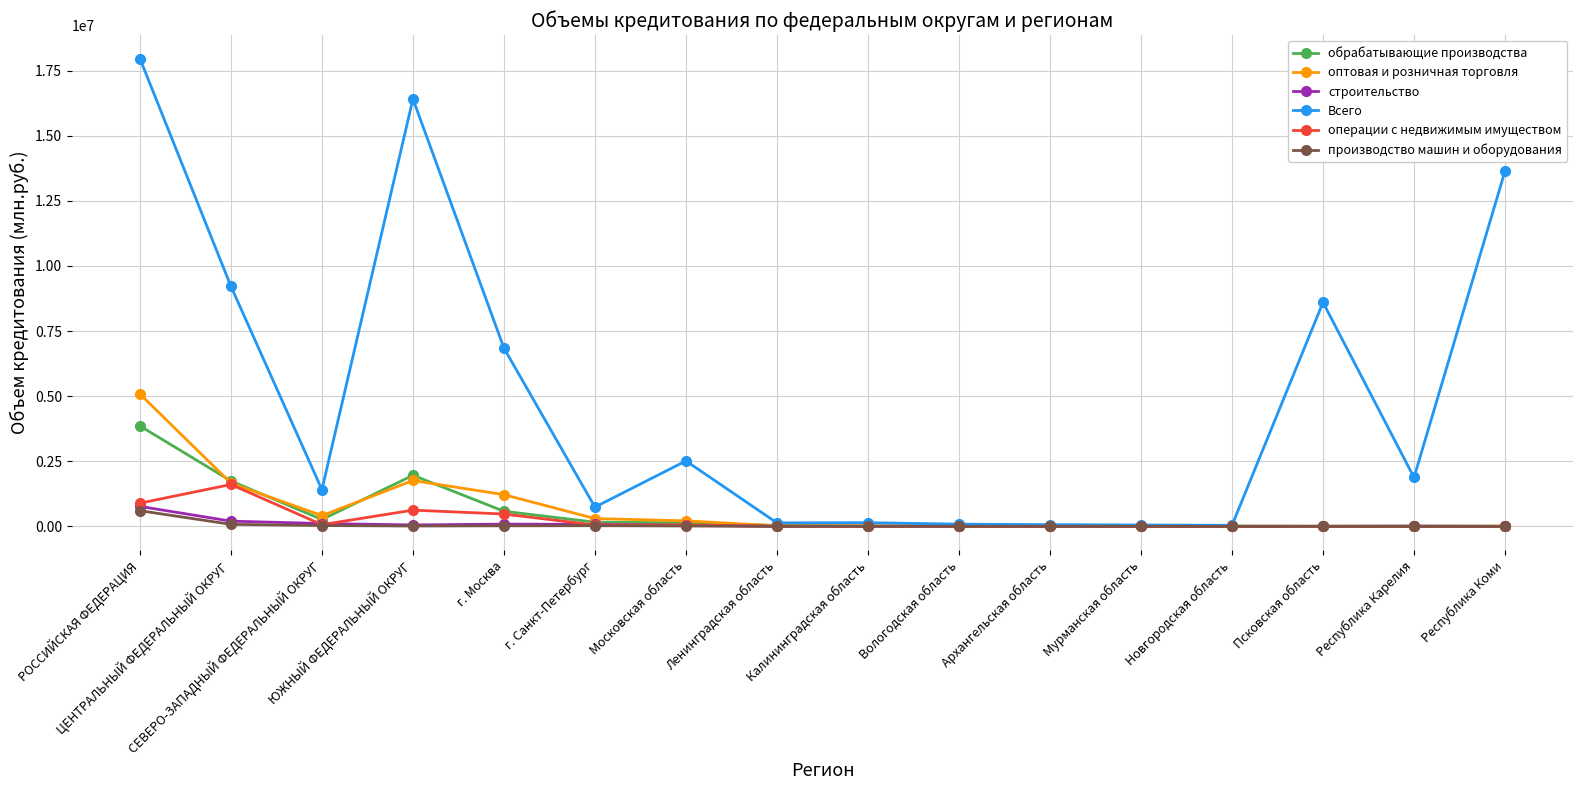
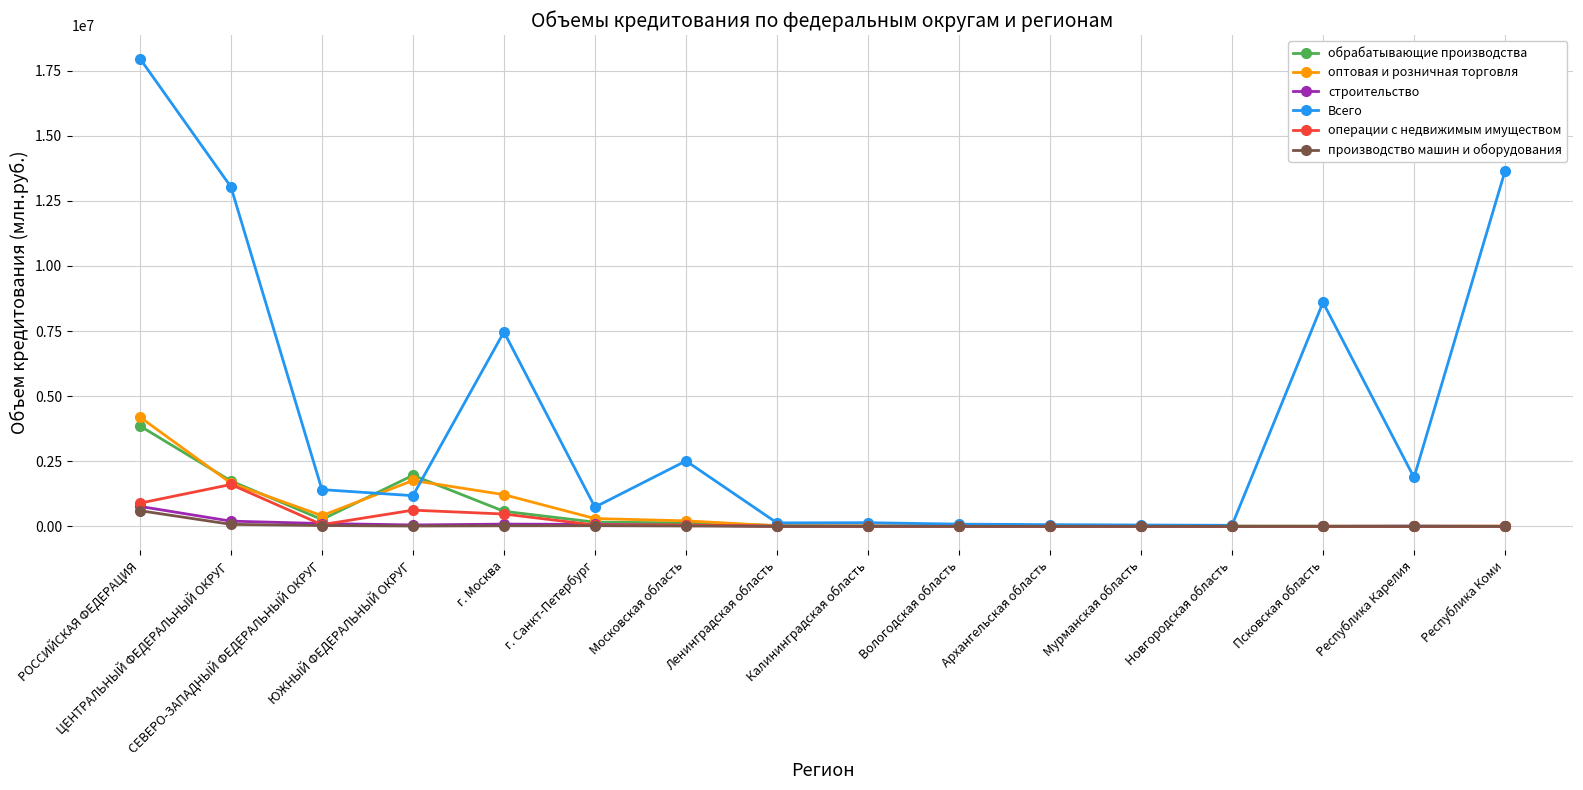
оптовая и розничная торговля, РОССИЙСКАЯ ФЕДЕРАЦИЯ: 5100000 -> 4200000
Всего, ЦЕНТРАЛЬНЫЙ ФЕДЕРАЛЬНЫЙ ОКРУГ: 9200000 -> 13000000
Всего, ЮЖНЫЙ ФЕДЕРАЛЬНЫЙ ОКРУГ: 16400000 -> 1200000
Всего, г. Москва: 6800000 -> 7500000
